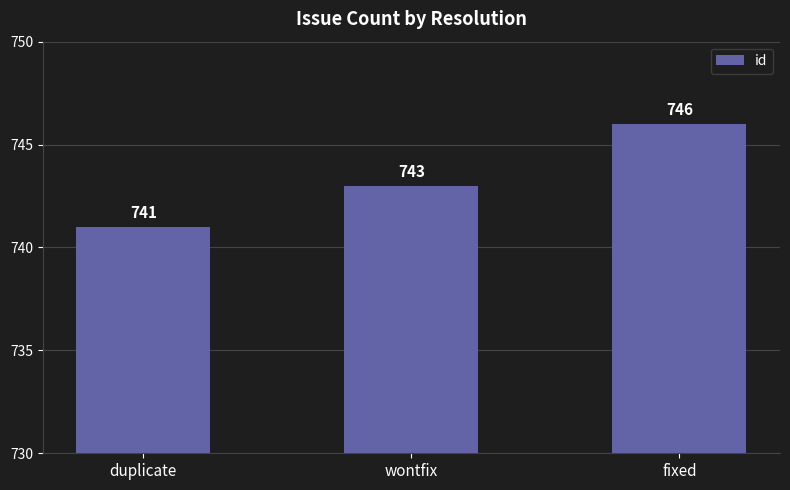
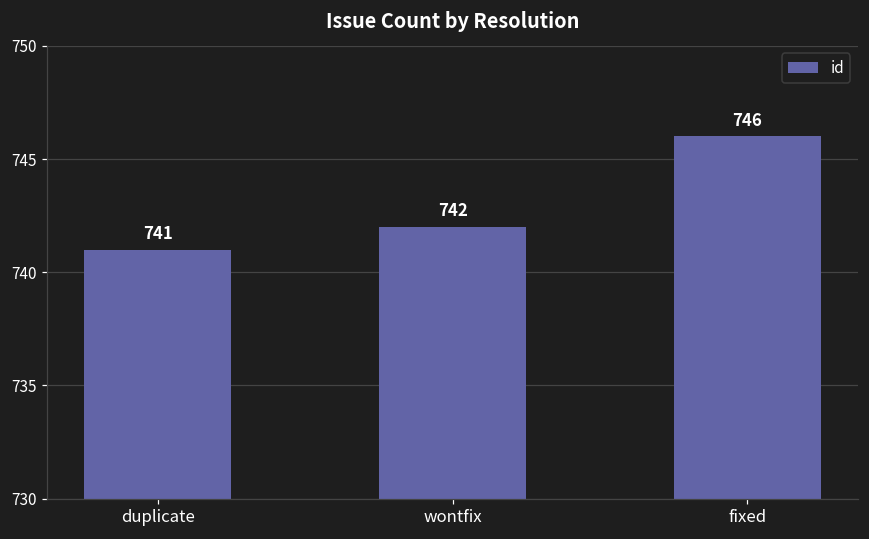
wontfix: 743 -> 742
